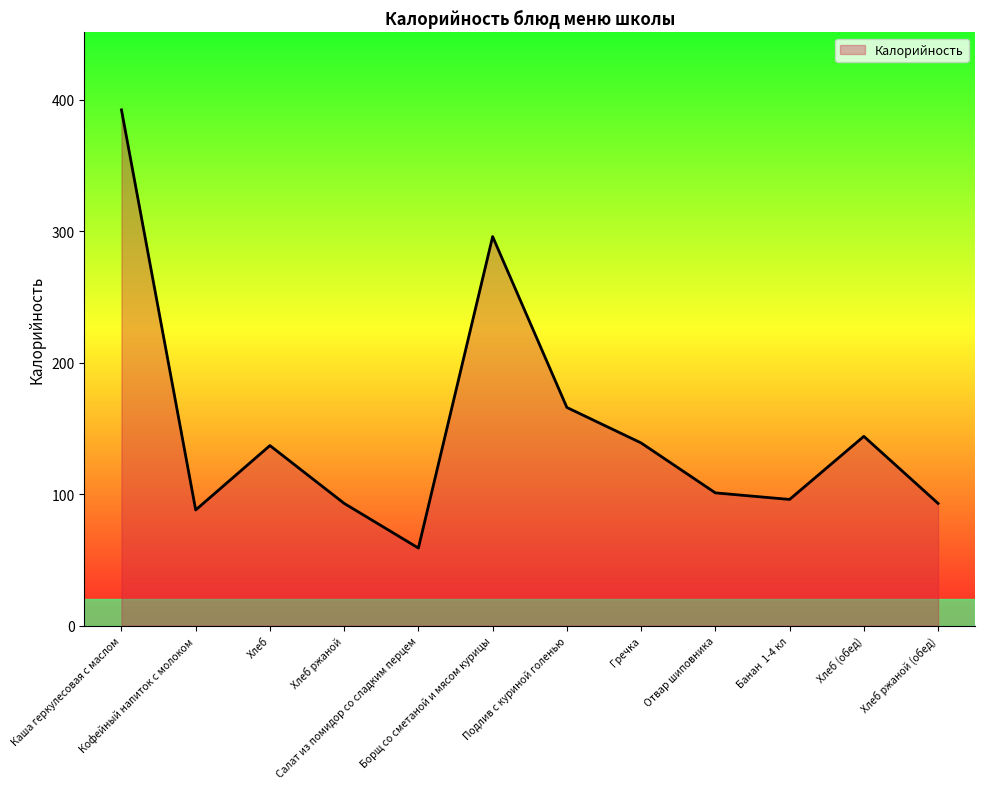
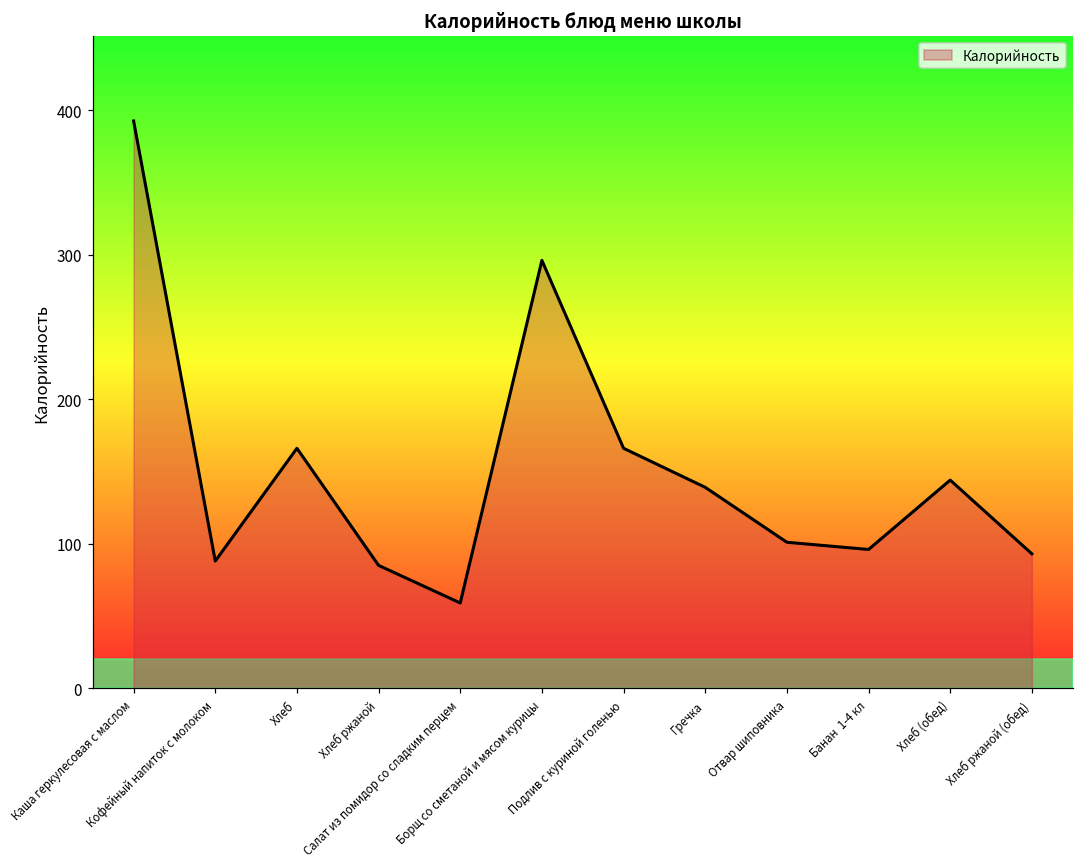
Хлеб: 137 -> 166
Хлеб ржаной: 93 -> 85
